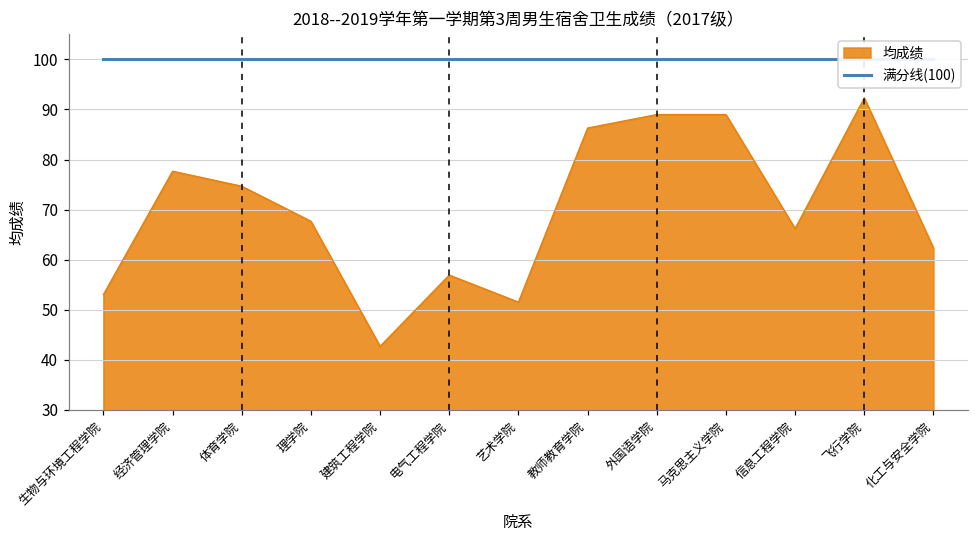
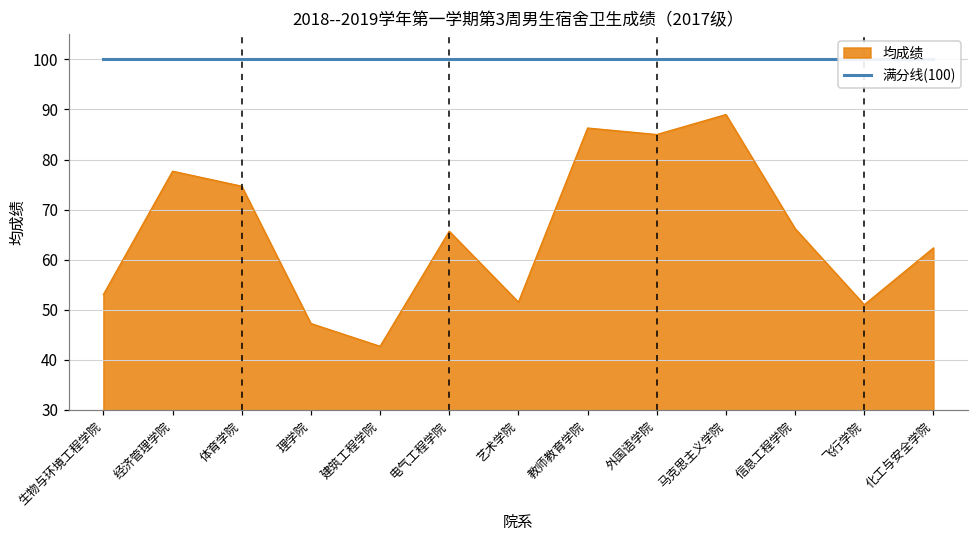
均成绩, 理学院: 68 -> 47
均成绩, 电气工程学院: 57 -> 66
均成绩, 外国语学院: 89 -> 85
均成绩, 飞行学院: 92 -> 51
